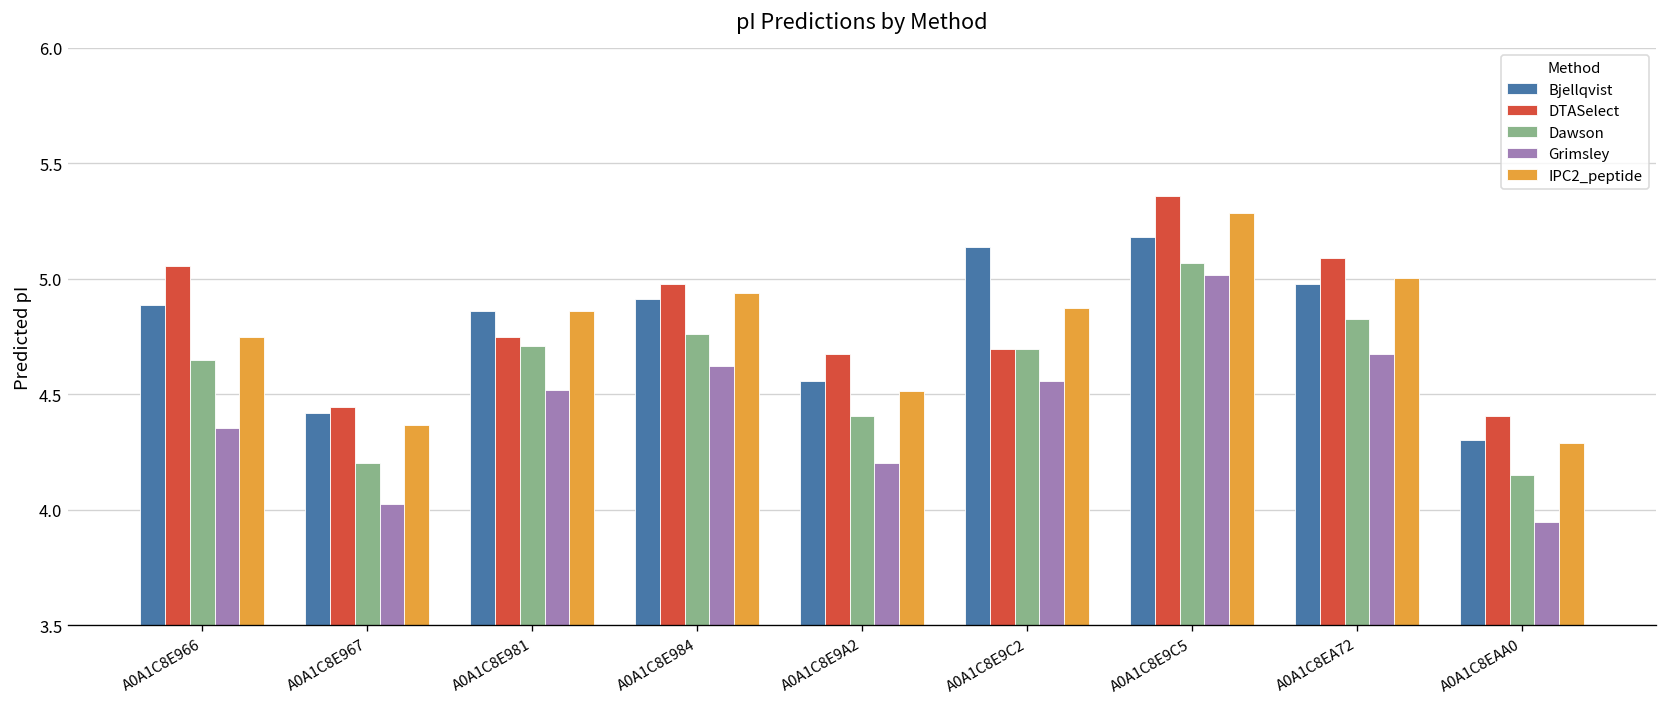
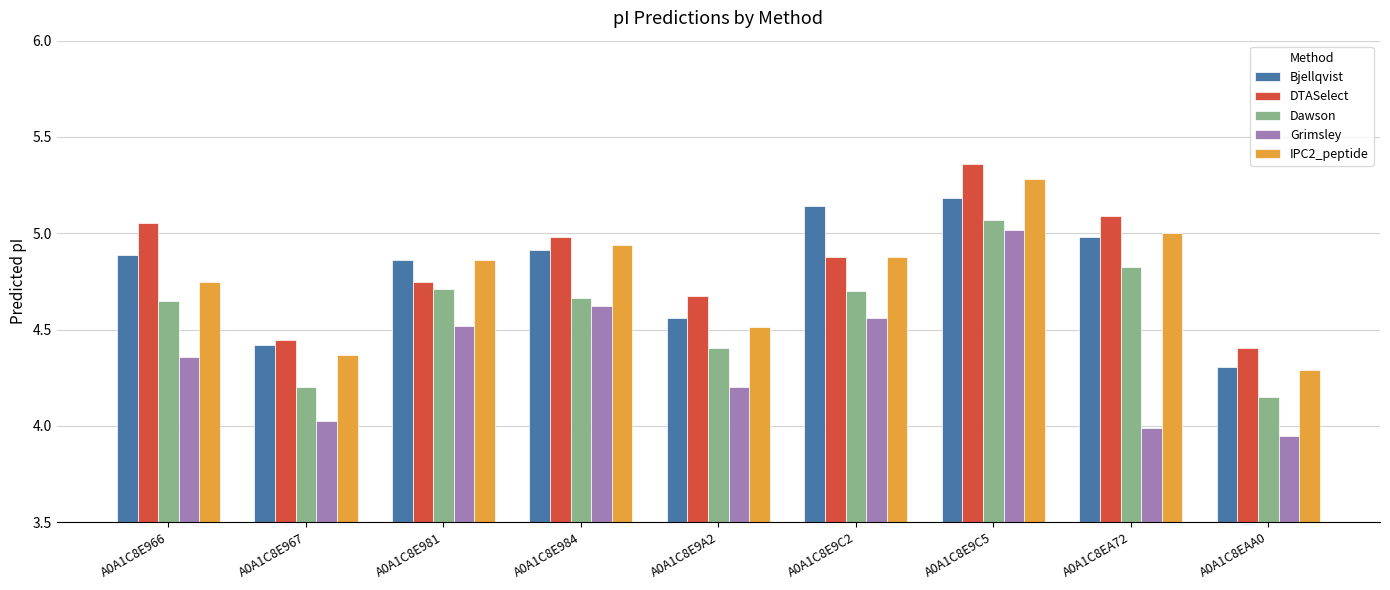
Dawson, A0A1C8E984: 4.76 -> 4.66
DTASelect, A0A1C8E9C2: 4.70 -> 4.88
Grimsley, A0A1C8EA72: 4.67 -> 3.99
